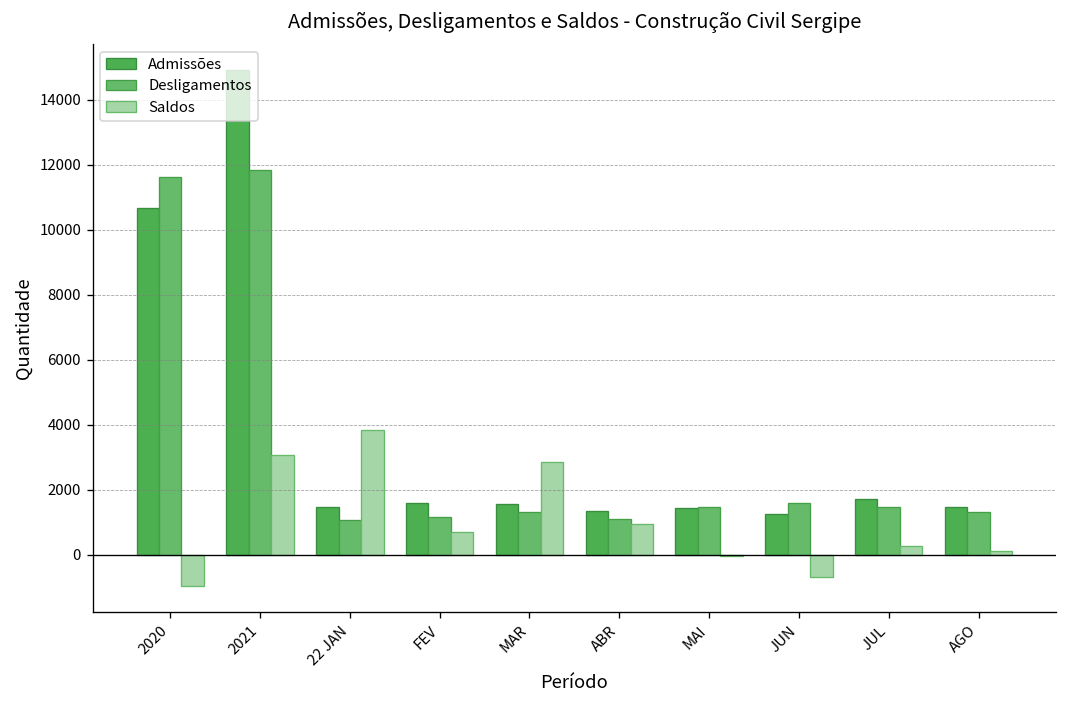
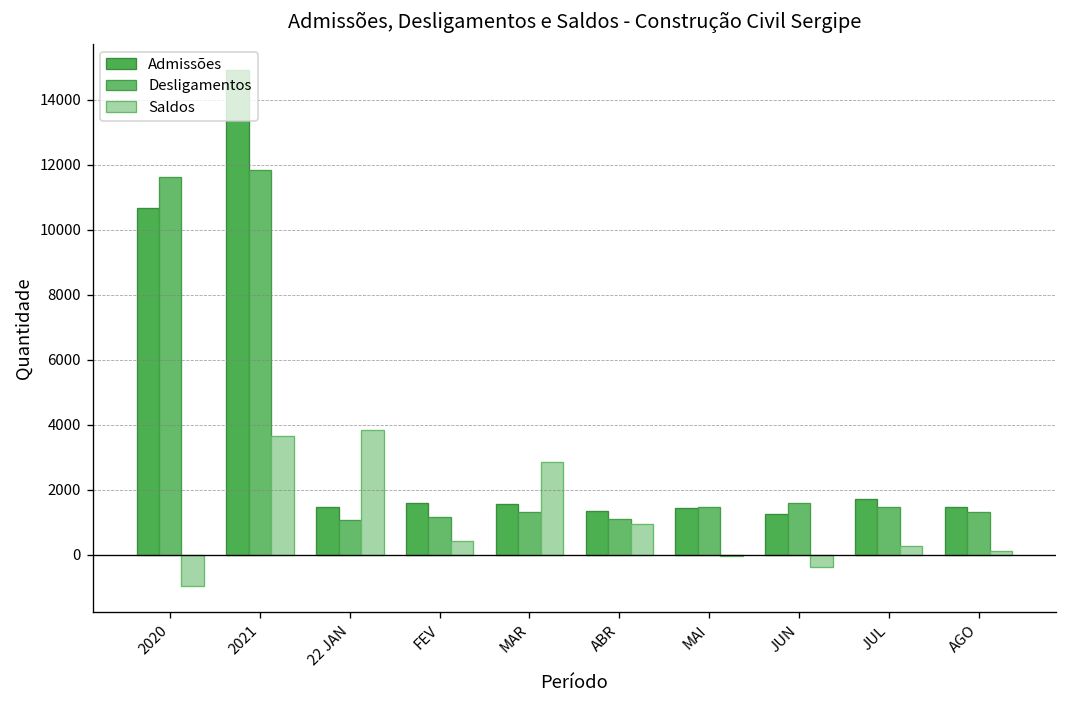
Saldos, 2021: 3100 -> 3600
Saldos, FEV: 700 -> 400
Saldos, JUN: -700 -> -400
